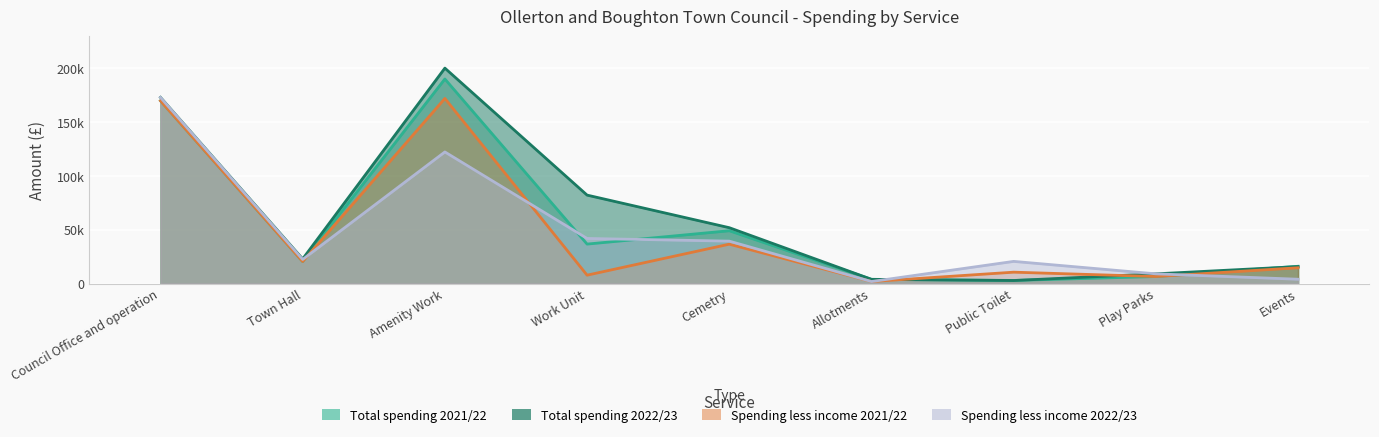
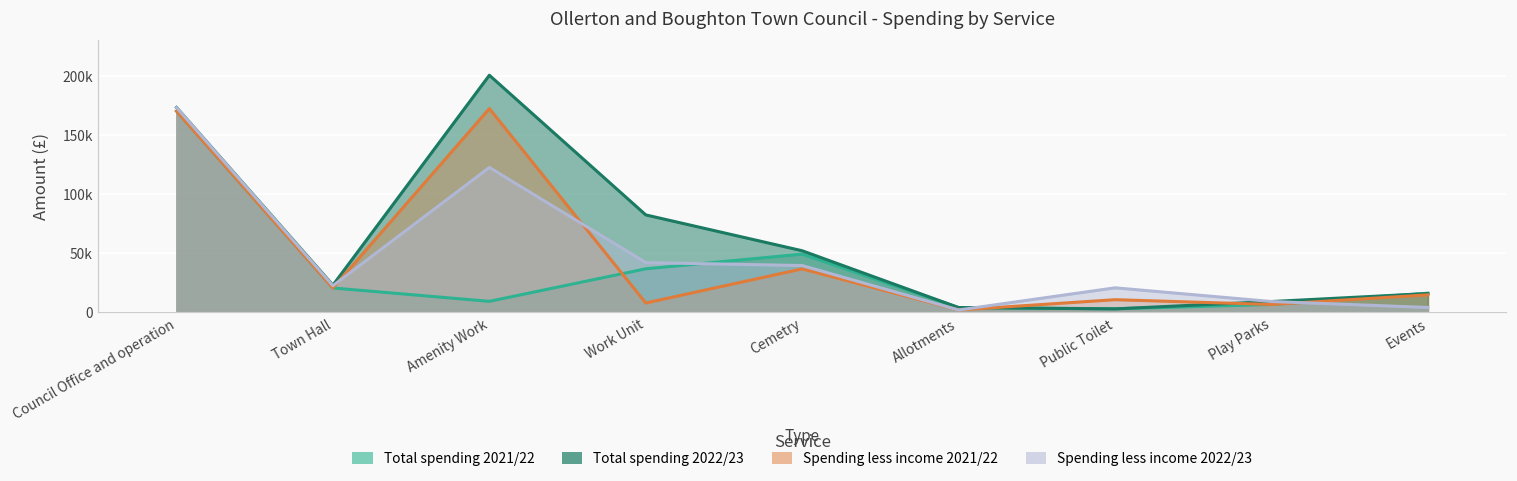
Total spending 2021/22, Amenity Work: 190000 -> 9000
